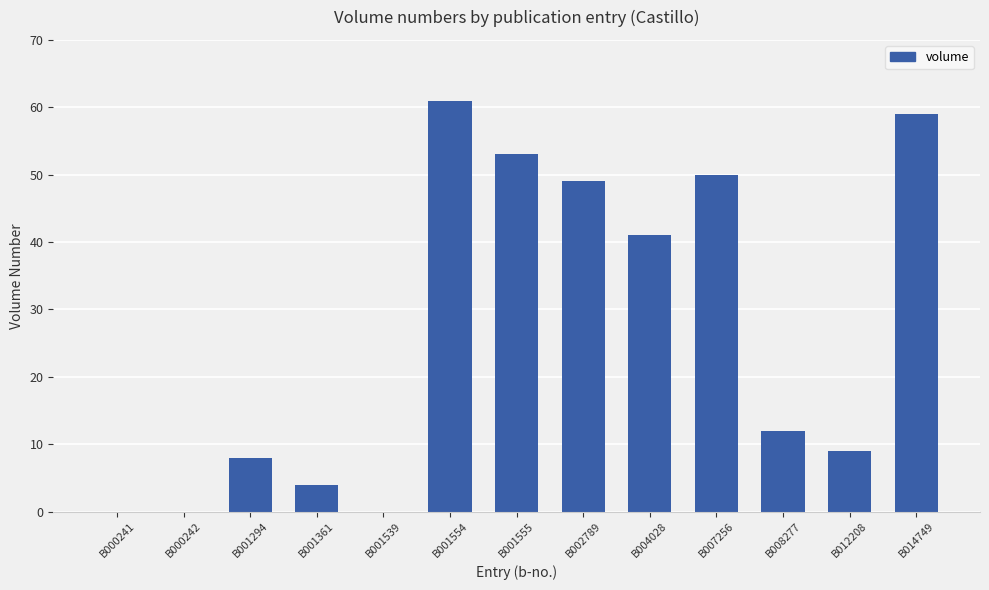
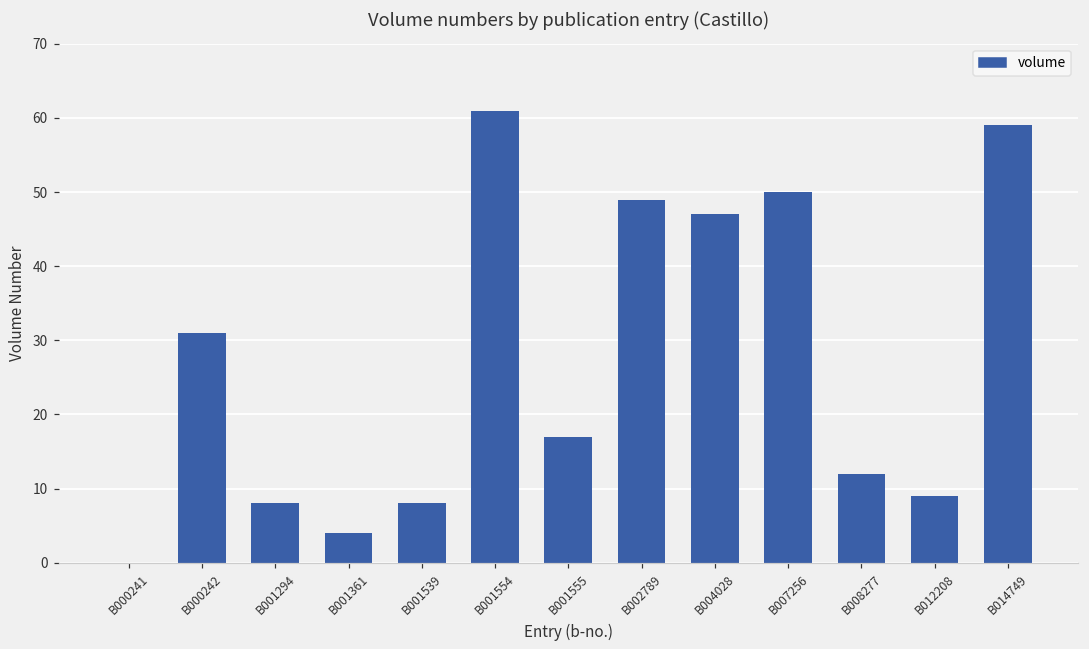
B000242: 0 -> 31
B001539: 0 -> 8
B001555: 53 -> 17
B004028: 41 -> 47
